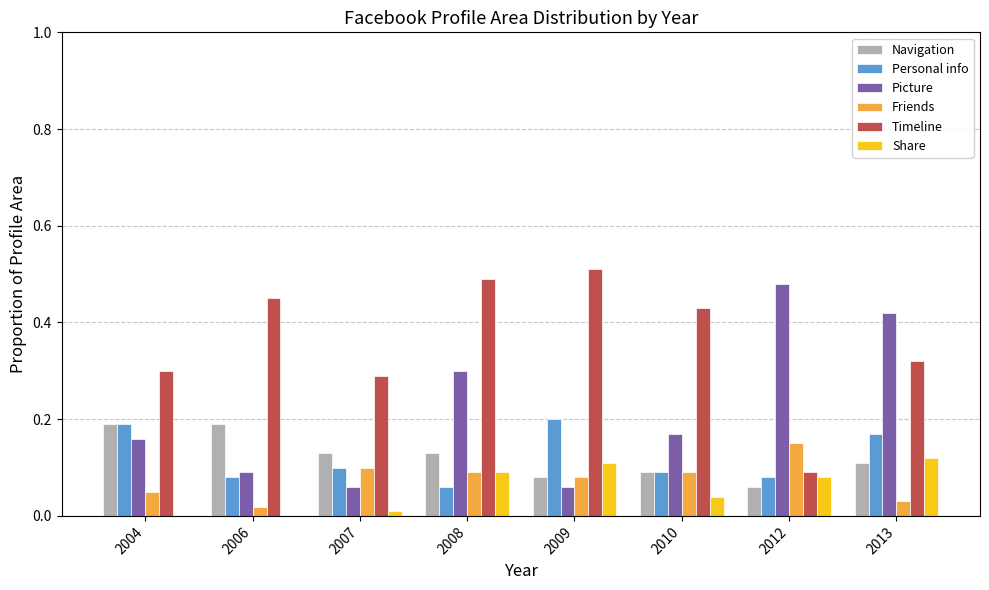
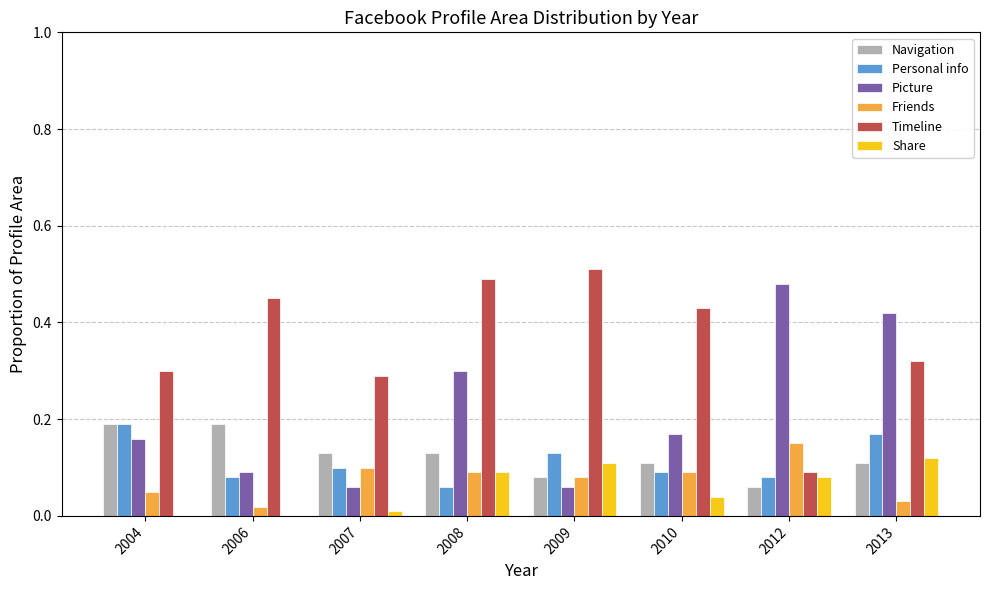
Personal info, 2009: 0.20 -> 0.13
Navigation, 2010: 0.09 -> 0.11
